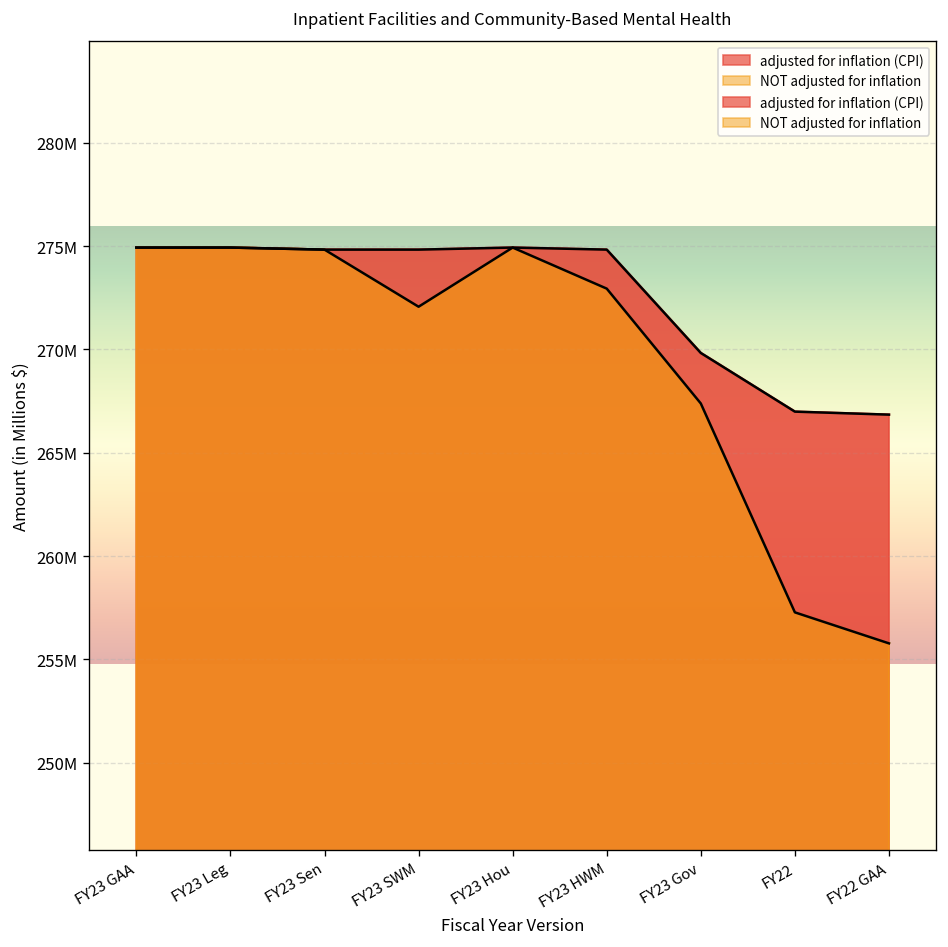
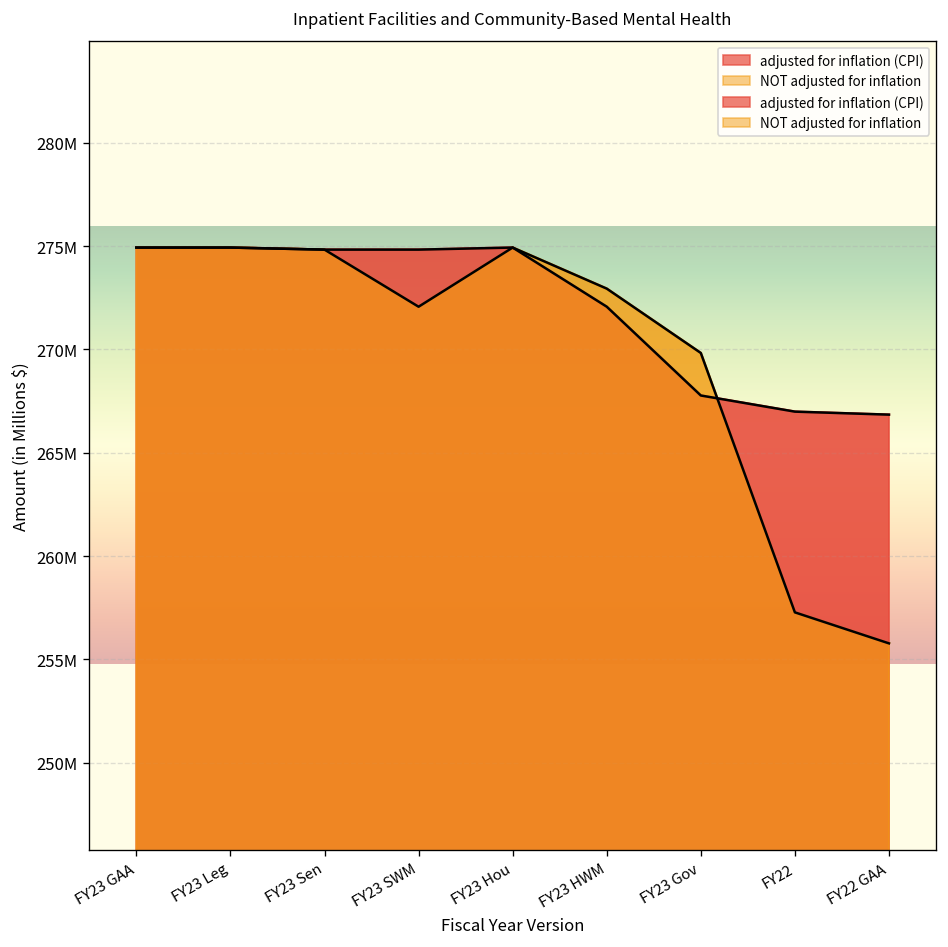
adjusted for inflation (CPI), FY23 HWM: 274800000 -> 272100000
adjusted for inflation (CPI), FY23 Gov: 269800000 -> 267800000
NOT adjusted for inflation, FY23 Gov: 267400000 -> 269800000
